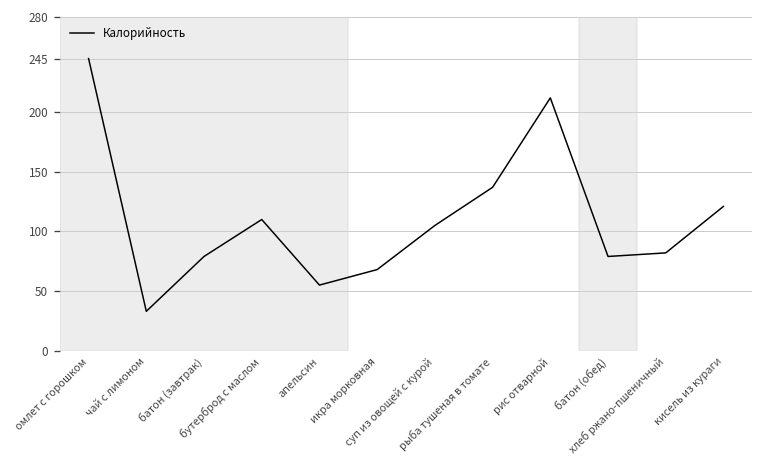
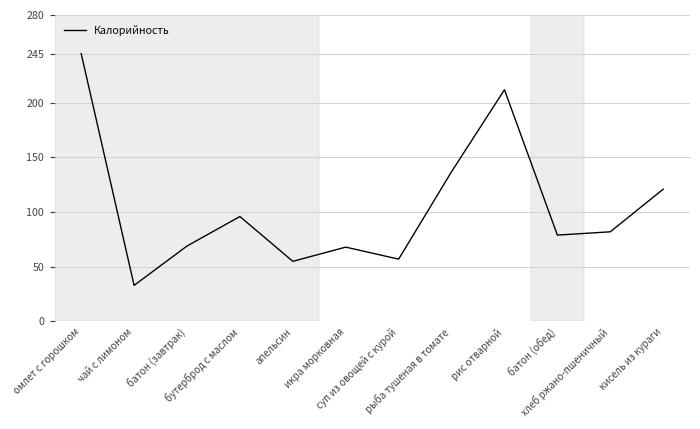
батон (завтрак): 80 -> 70
бутерброд с маслом: 110 -> 100
суп из овощей с курой: 110 -> 60
